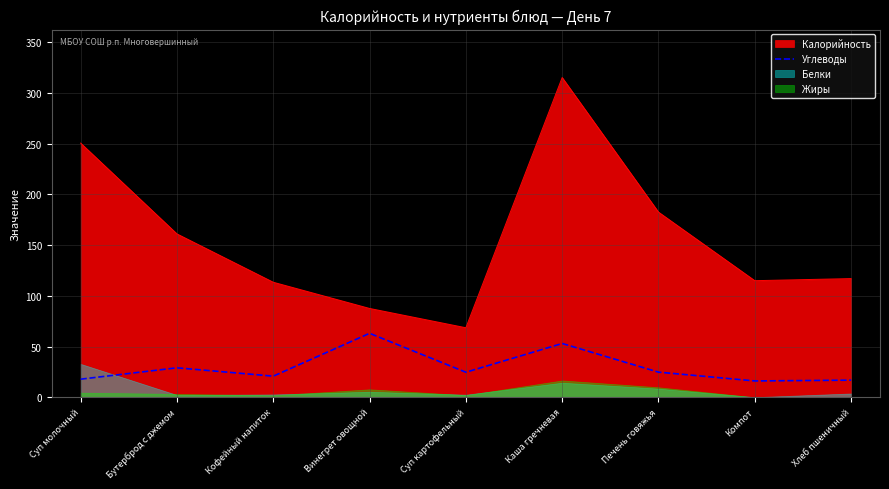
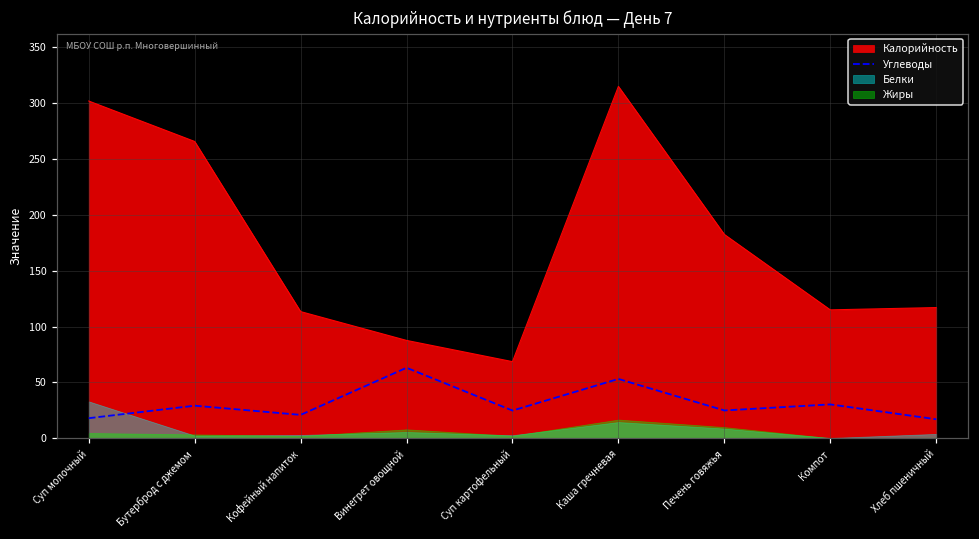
Калорийность, Суп молочный: 250 -> 302
Калорийность, Бутерброд с джемом: 161 -> 266
Углеводы, Компот: 16 -> 30
